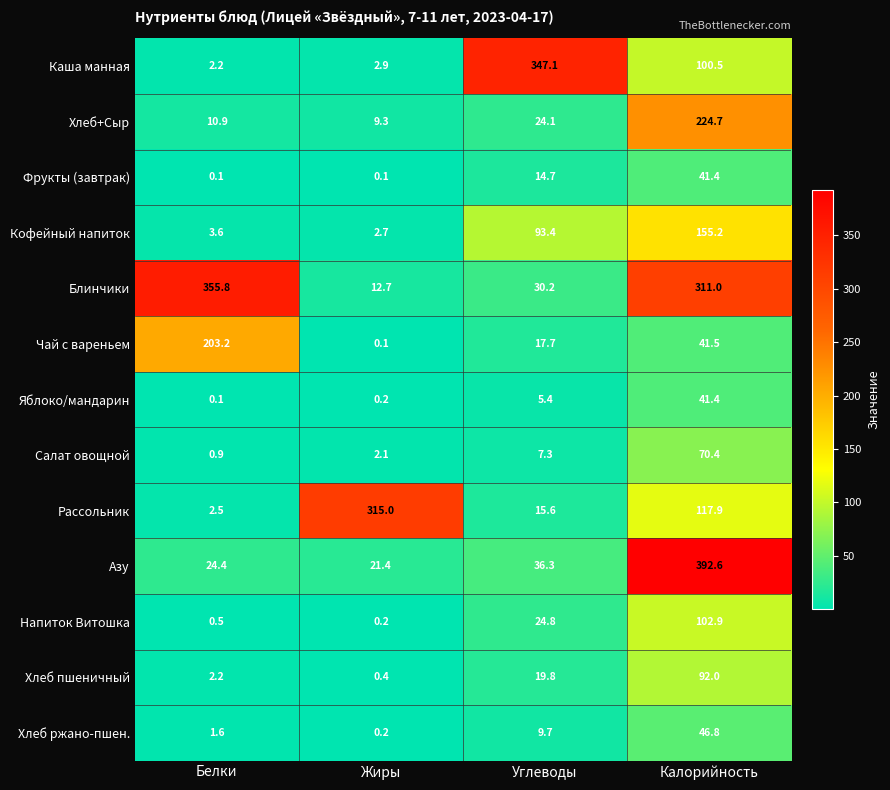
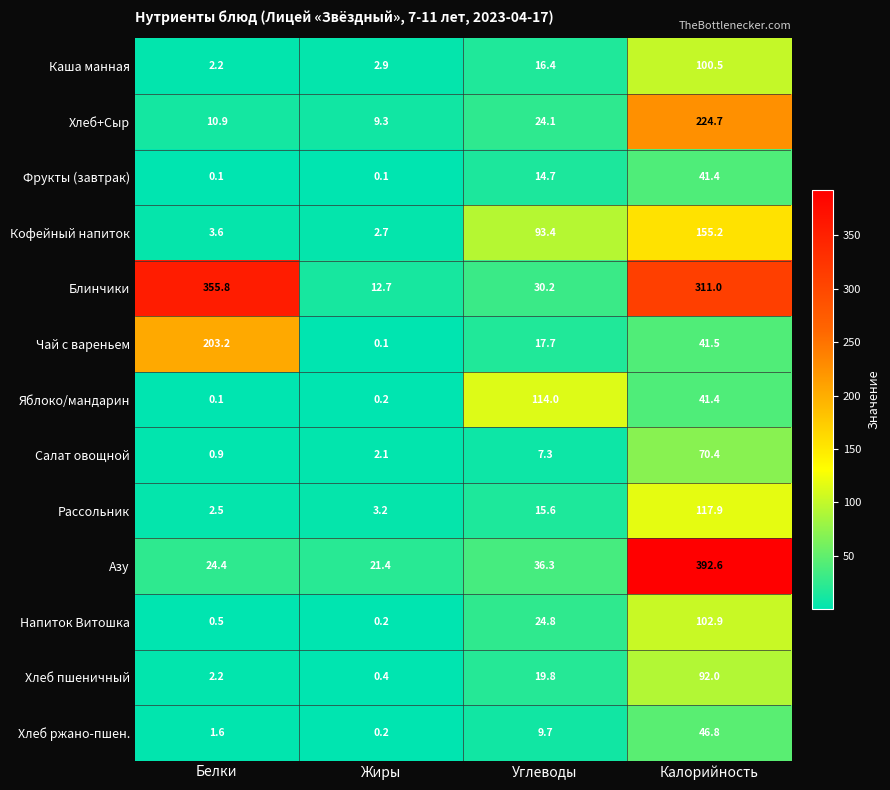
Каша манная, Углеводы: 347.1 -> 16.4
Яблоко/мандарин, Углеводы: 5.4 -> 114.0
Рассольник, Жиры: 315.0 -> 3.2
